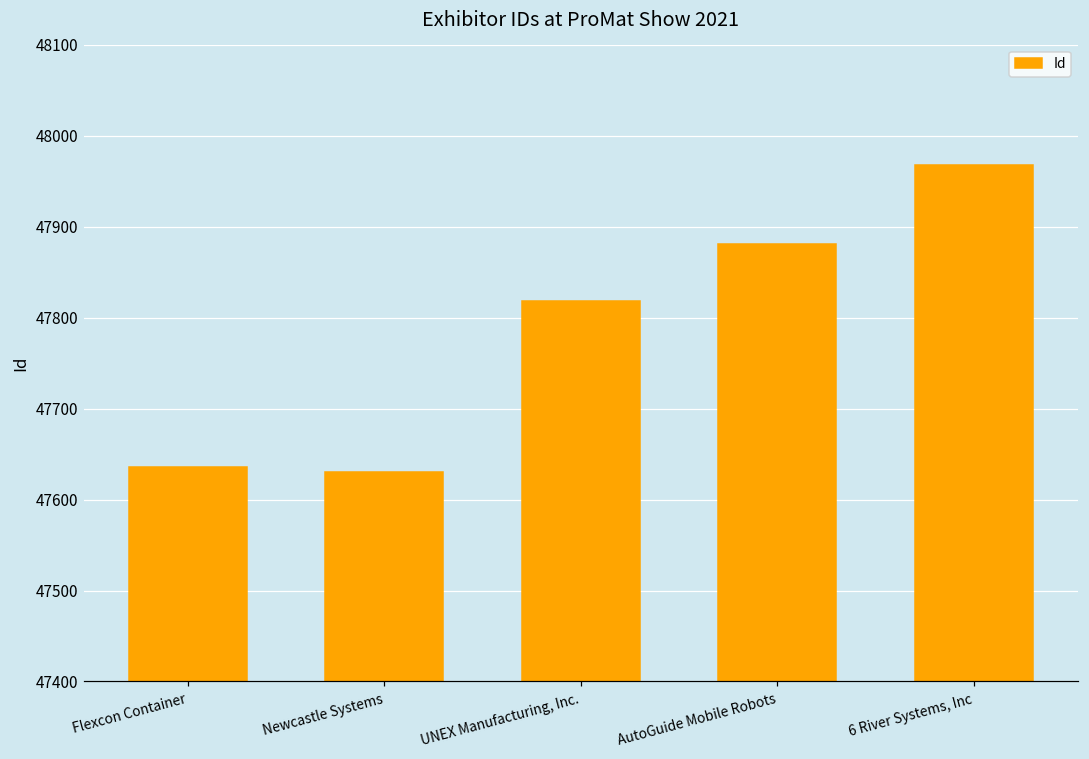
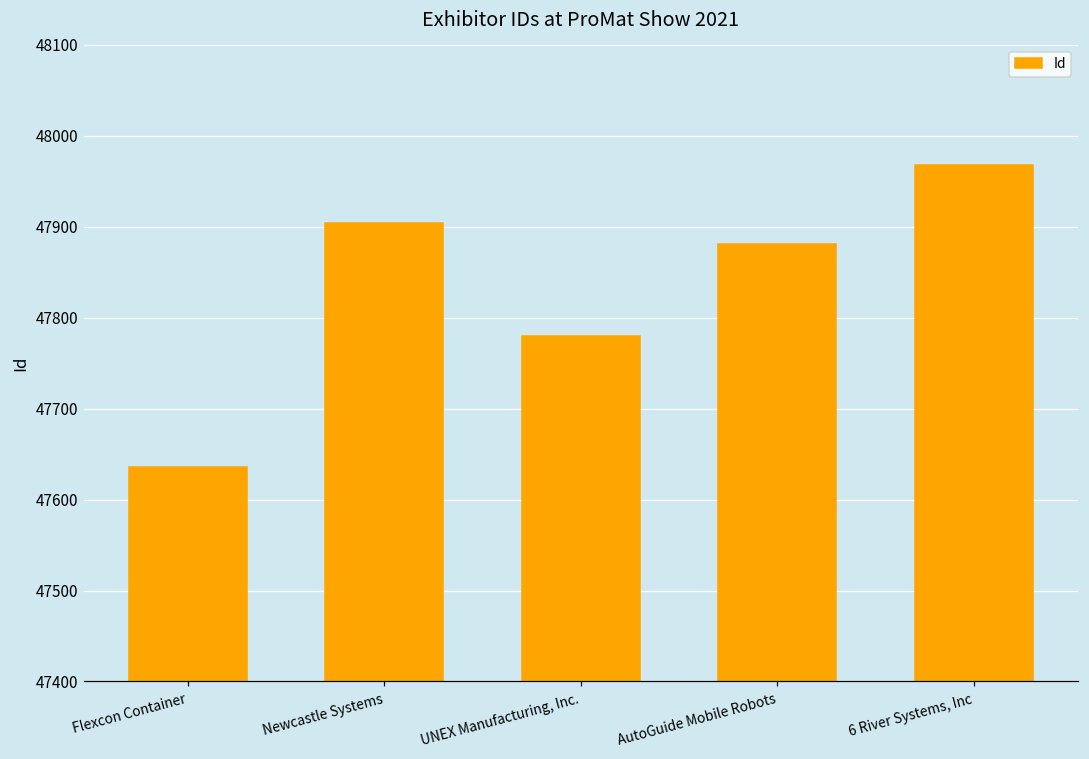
Newcastle Systems: 47630 -> 47900
UNEX Manufacturing, Inc.: 47820 -> 47780
